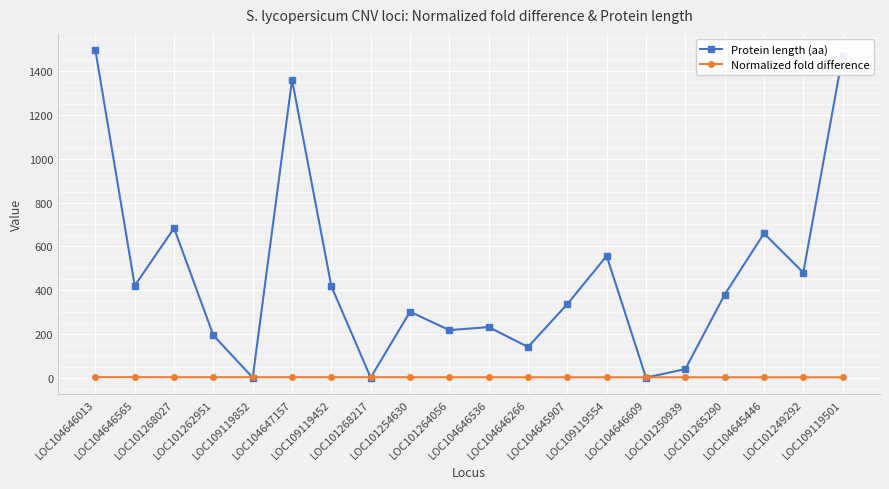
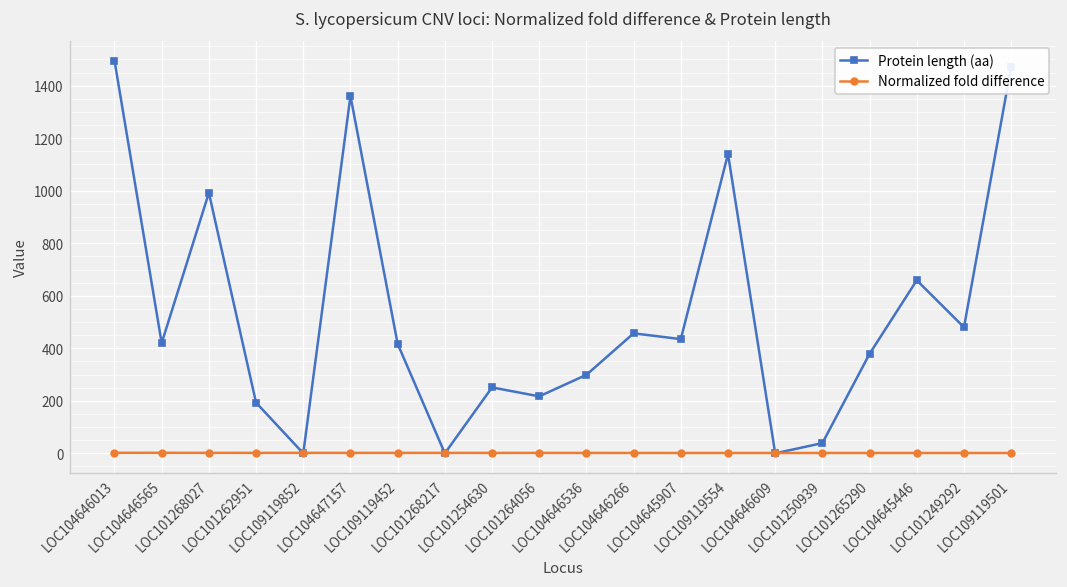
Protein length (aa), LOC101268027: 680 -> 990
Protein length (aa), LOC101254630: 300 -> 250
Protein length (aa), LOC104646536: 230 -> 300
Protein length (aa), LOC104646266: 140 -> 460
Protein length (aa), LOC104645907: 340 -> 440
Protein length (aa), LOC109119554: 560 -> 1140
